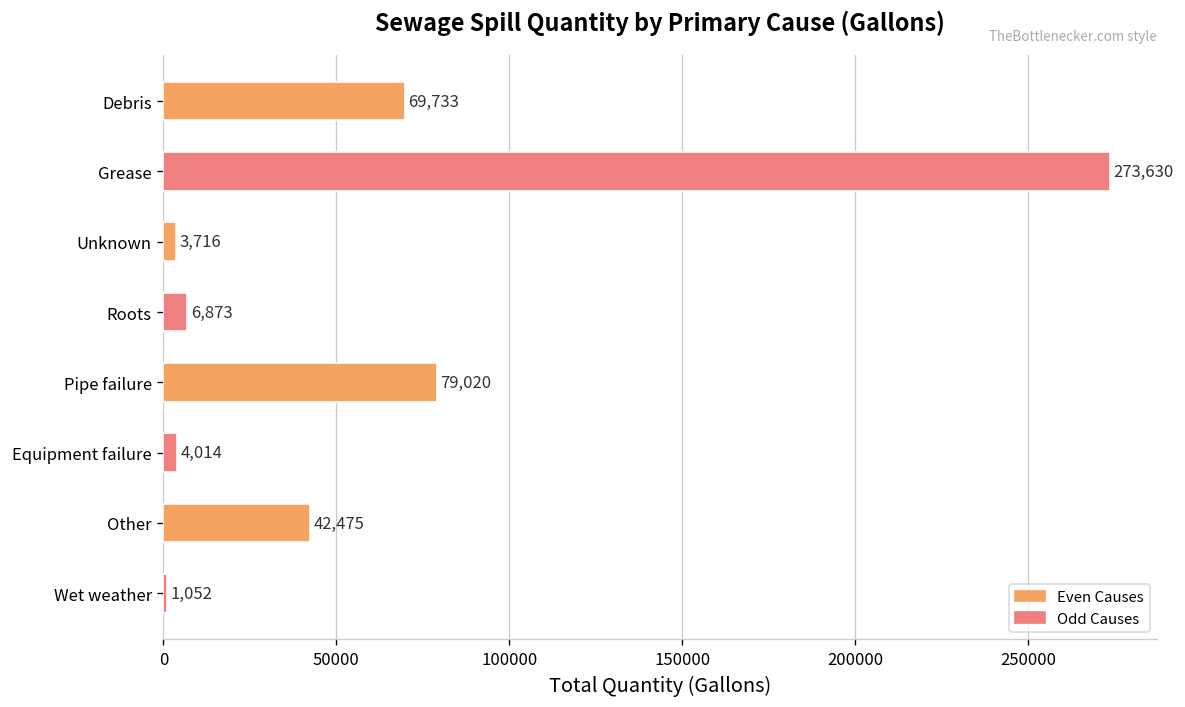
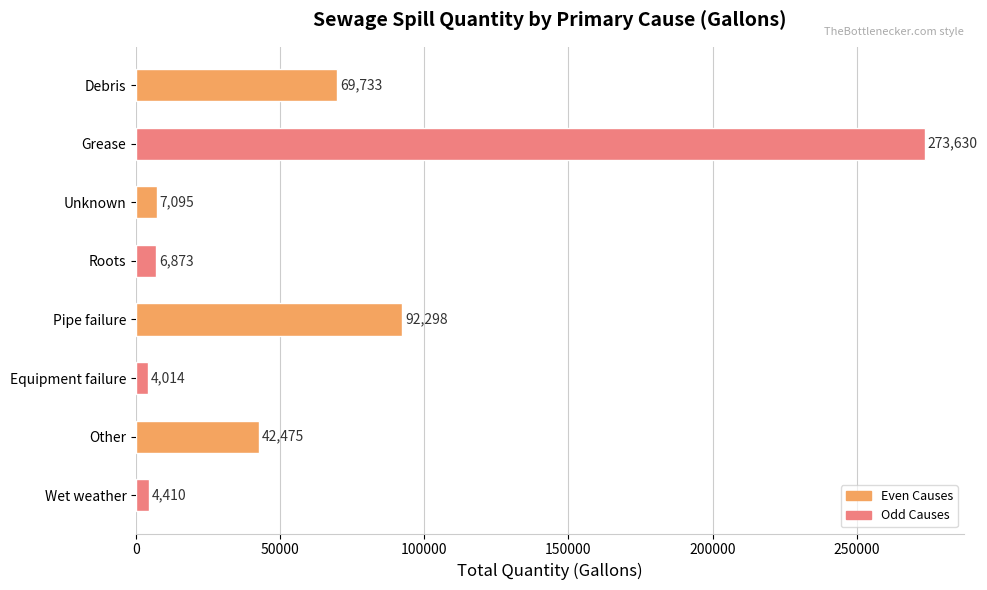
Unknown: 3,716 -> 7,095
Pipe failure: 79,020 -> 92,298
Wet weather: 1,052 -> 4,410
